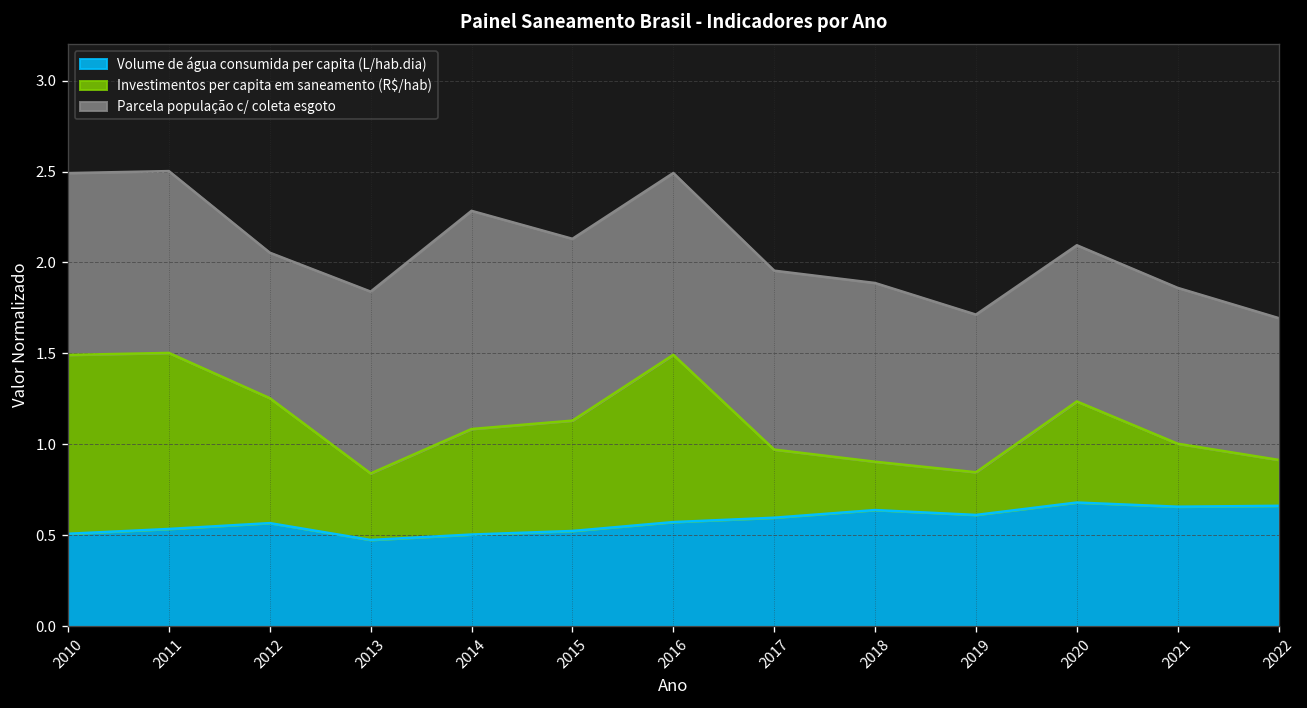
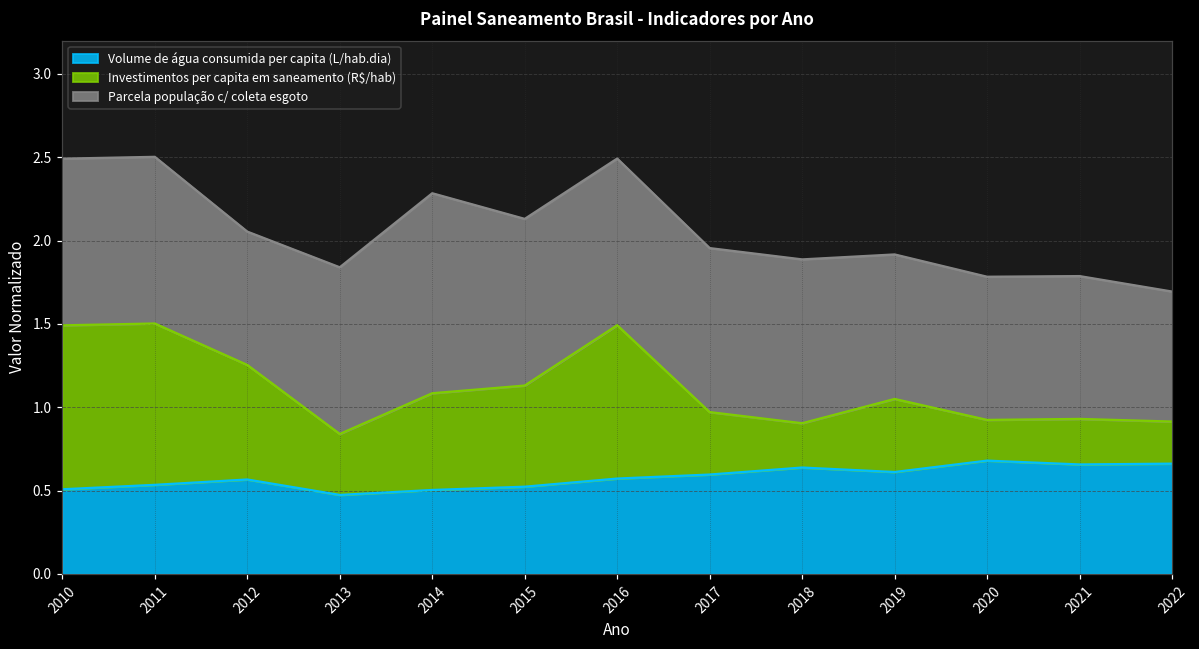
Investimentos per capita em saneamento (R$/hab), 2019: 0.23 -> 0.44
Investimentos per capita em saneamento (R$/hab), 2020: 0.56 -> 0.24
Investimentos per capita em saneamento (R$/hab), 2021: 0.35 -> 0.27
